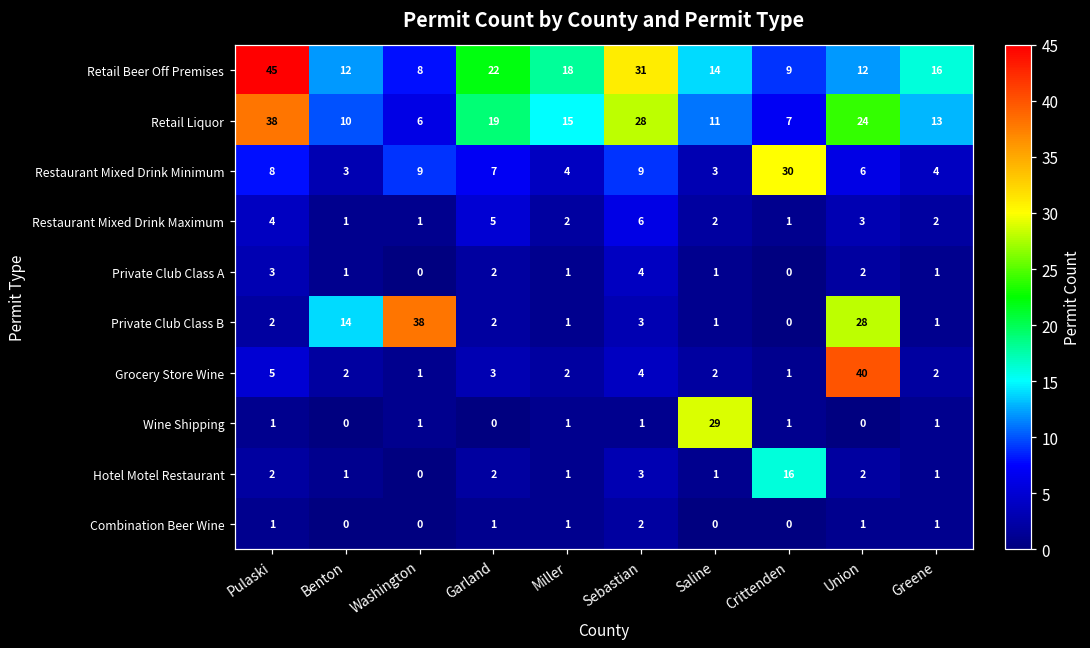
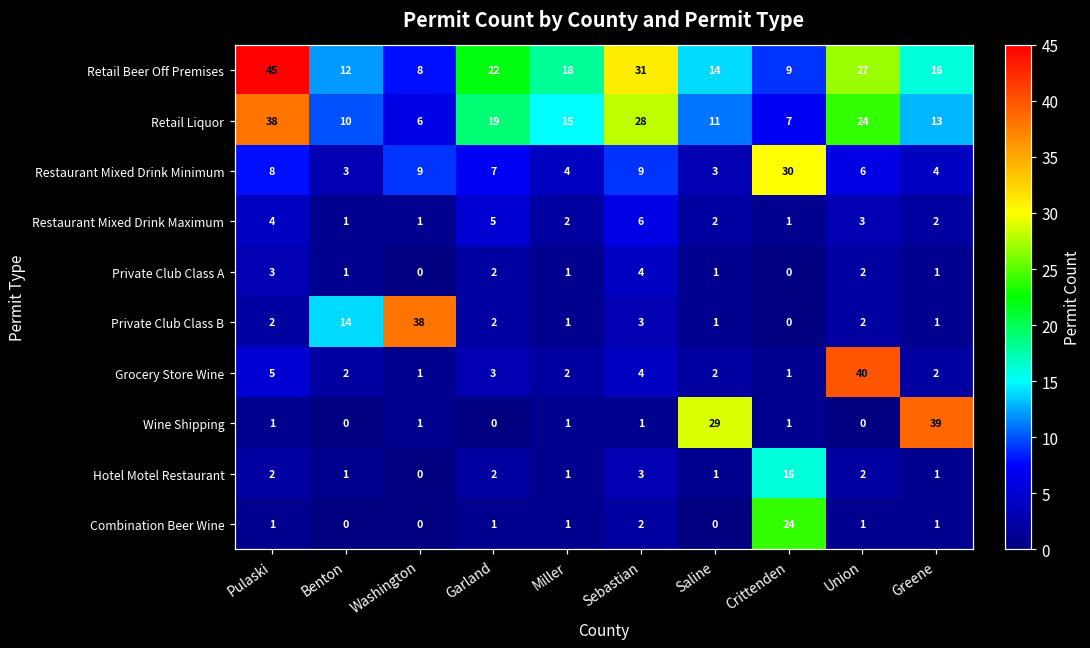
Retail Beer Off Premises, Union: 12 -> 27
Private Club Class B, Union: 28 -> 2
Wine Shipping, Greene: 1 -> 39
Combination Beer Wine, Crittenden: 0 -> 24
